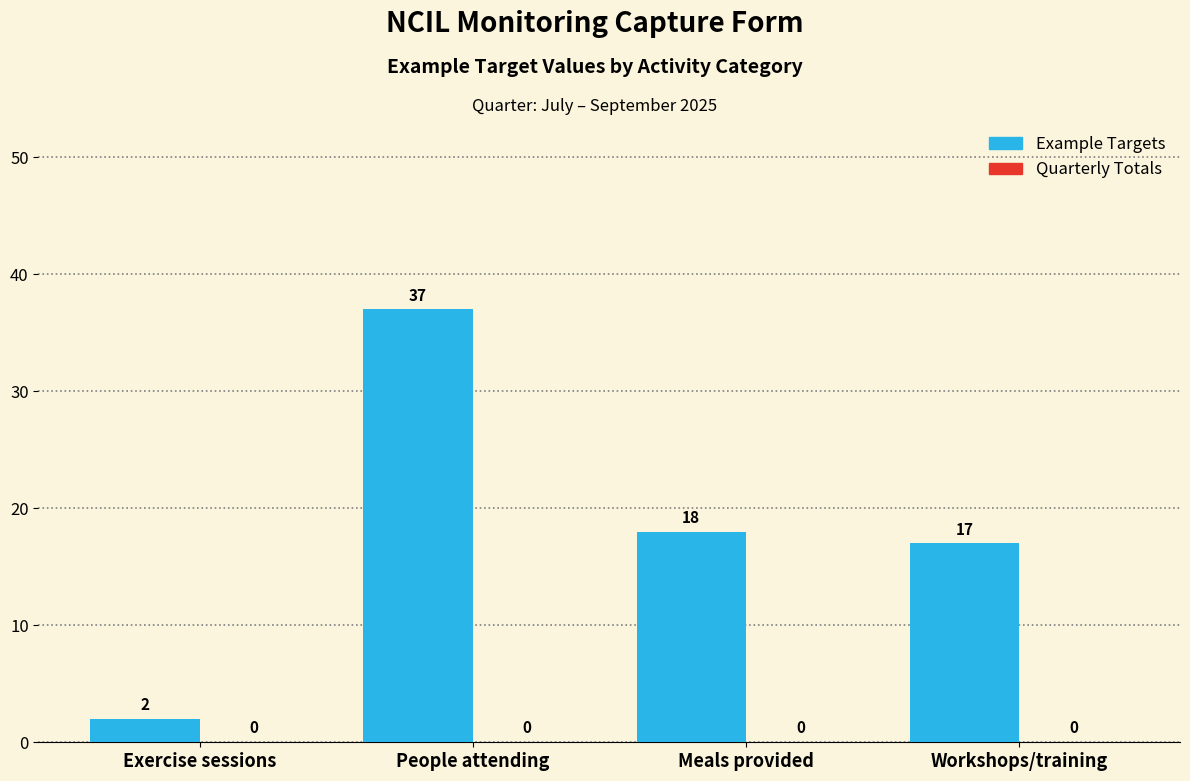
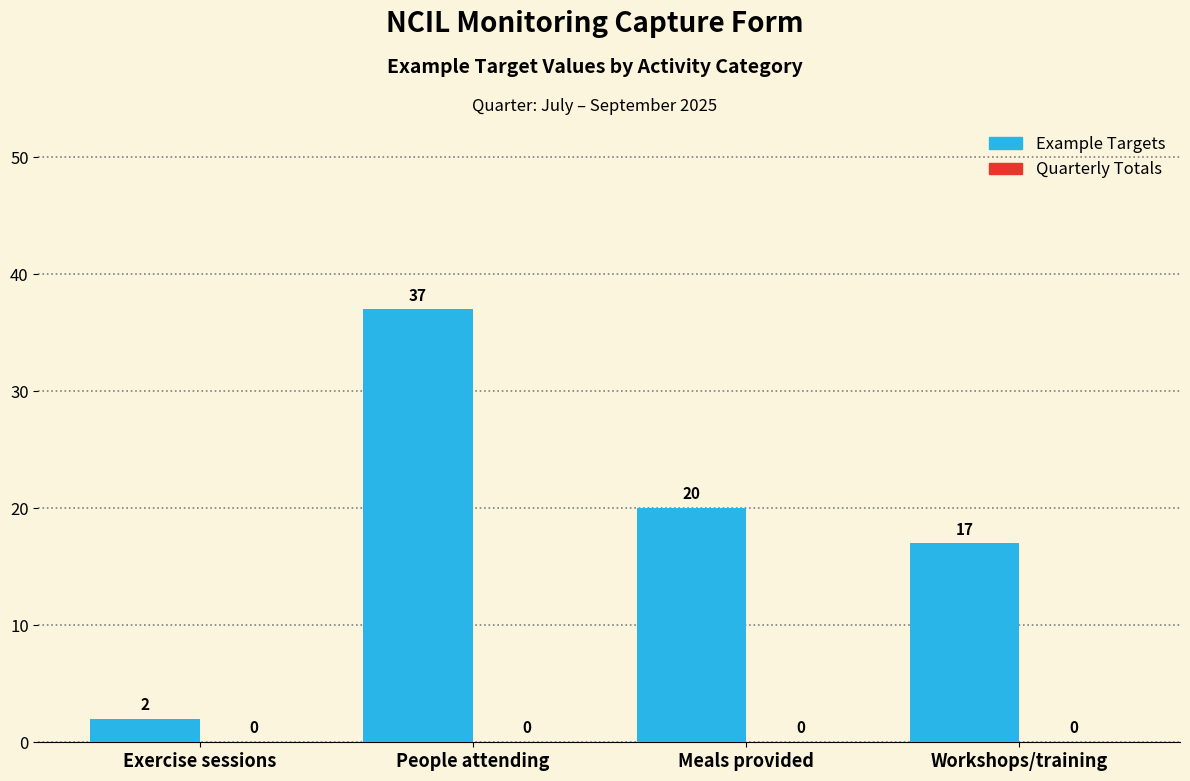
Example Targets, Meals provided: 18 -> 20
